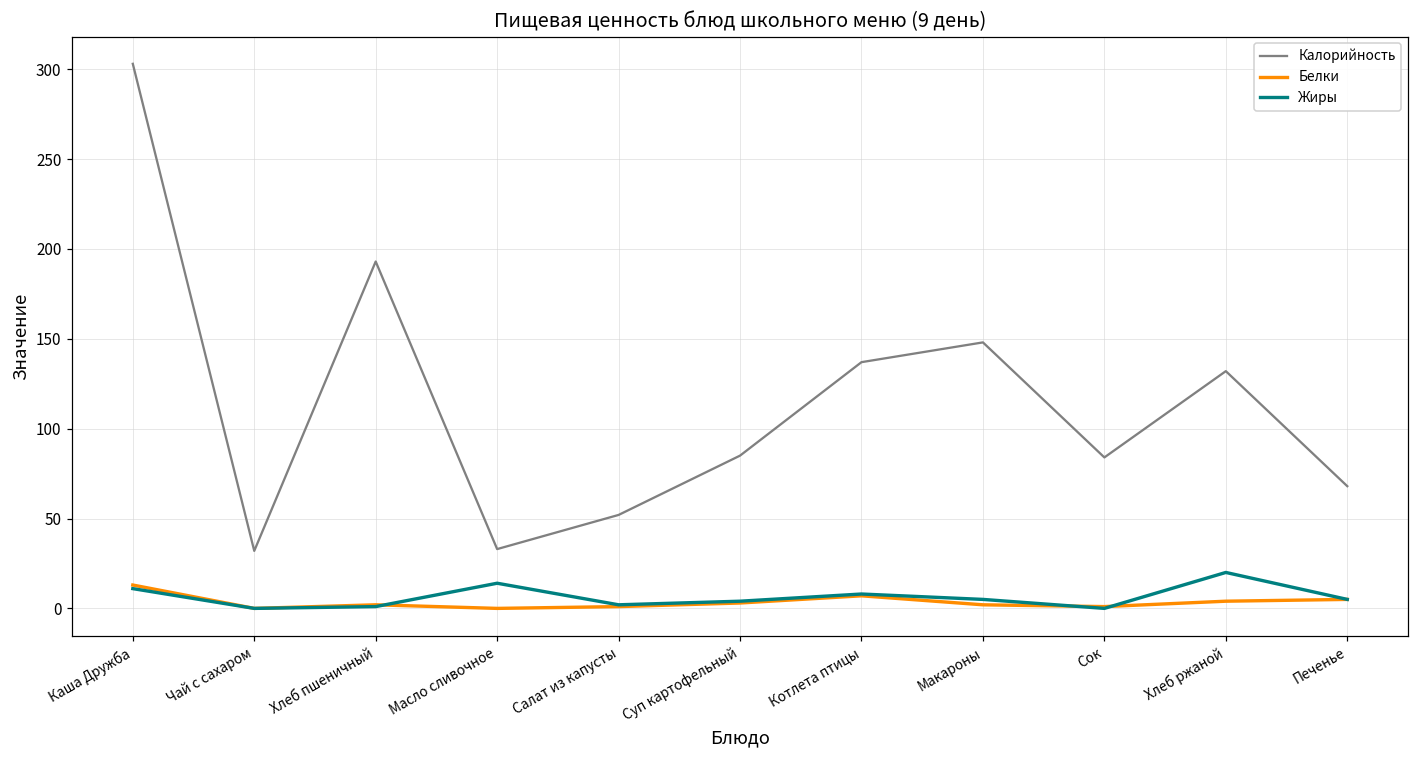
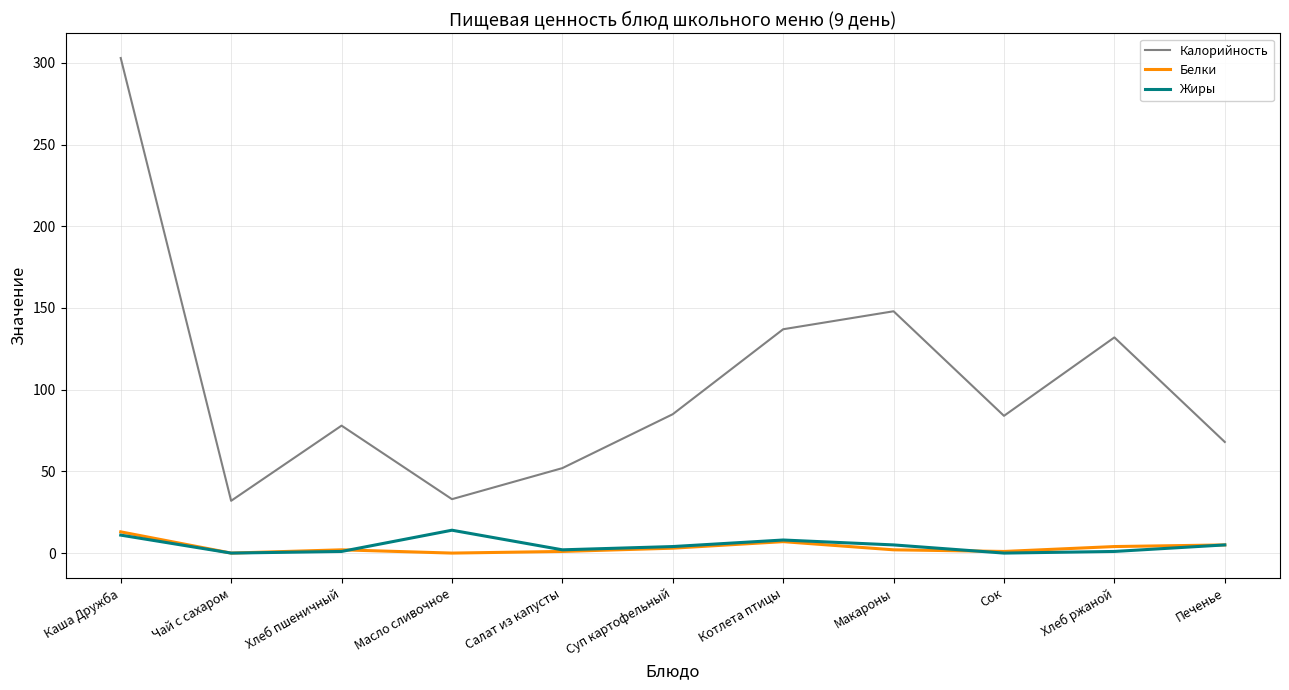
Калорийность, Хлеб пшеничный: 193 -> 78
Жиры, Хлеб ржаной: 20 -> 1
